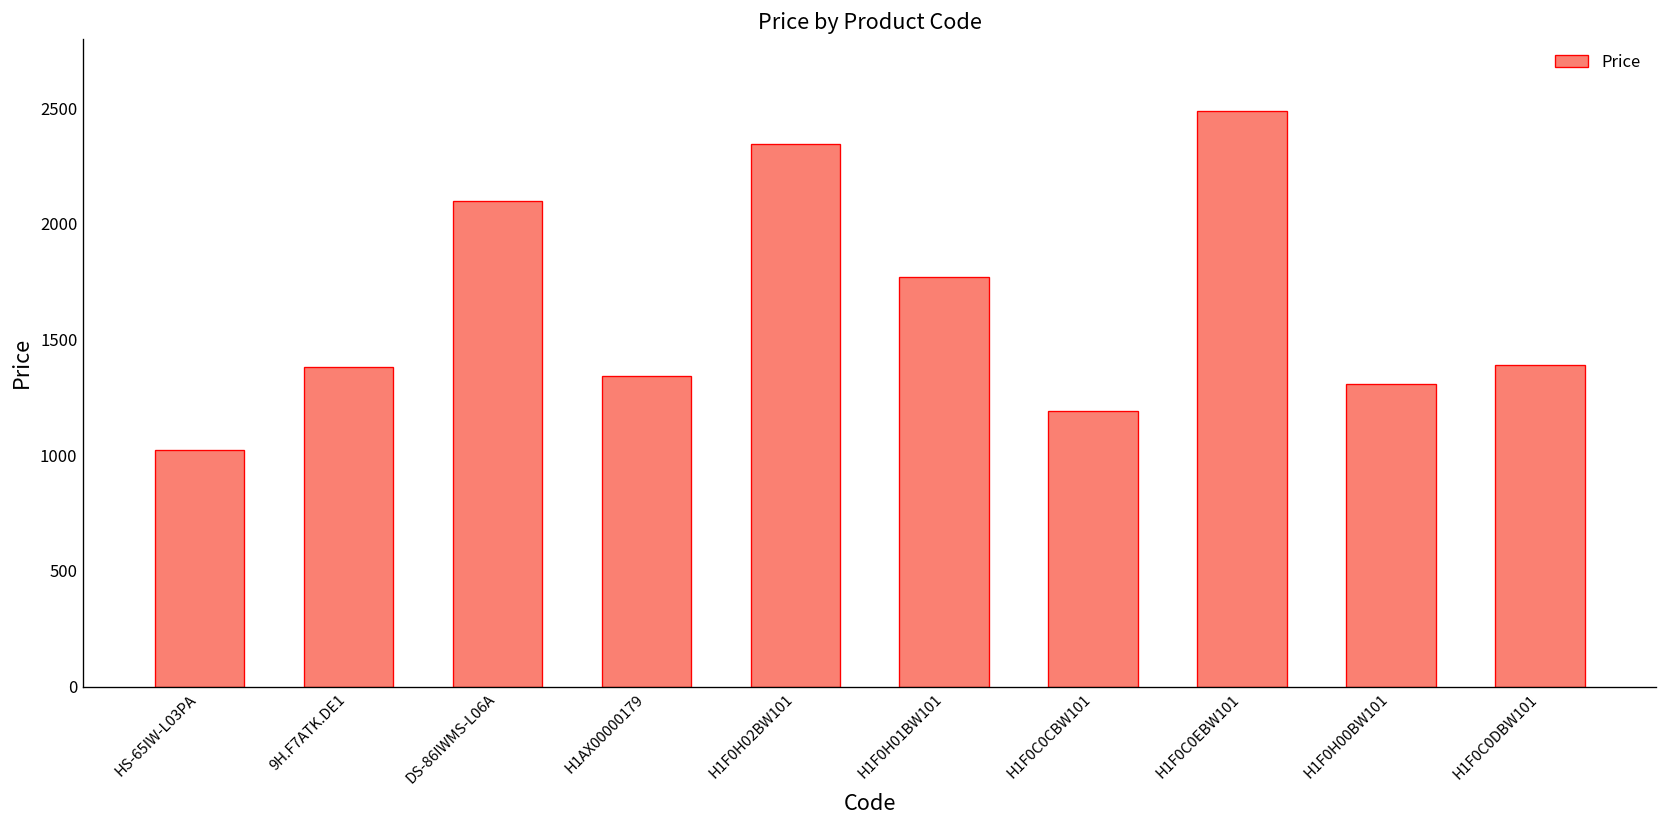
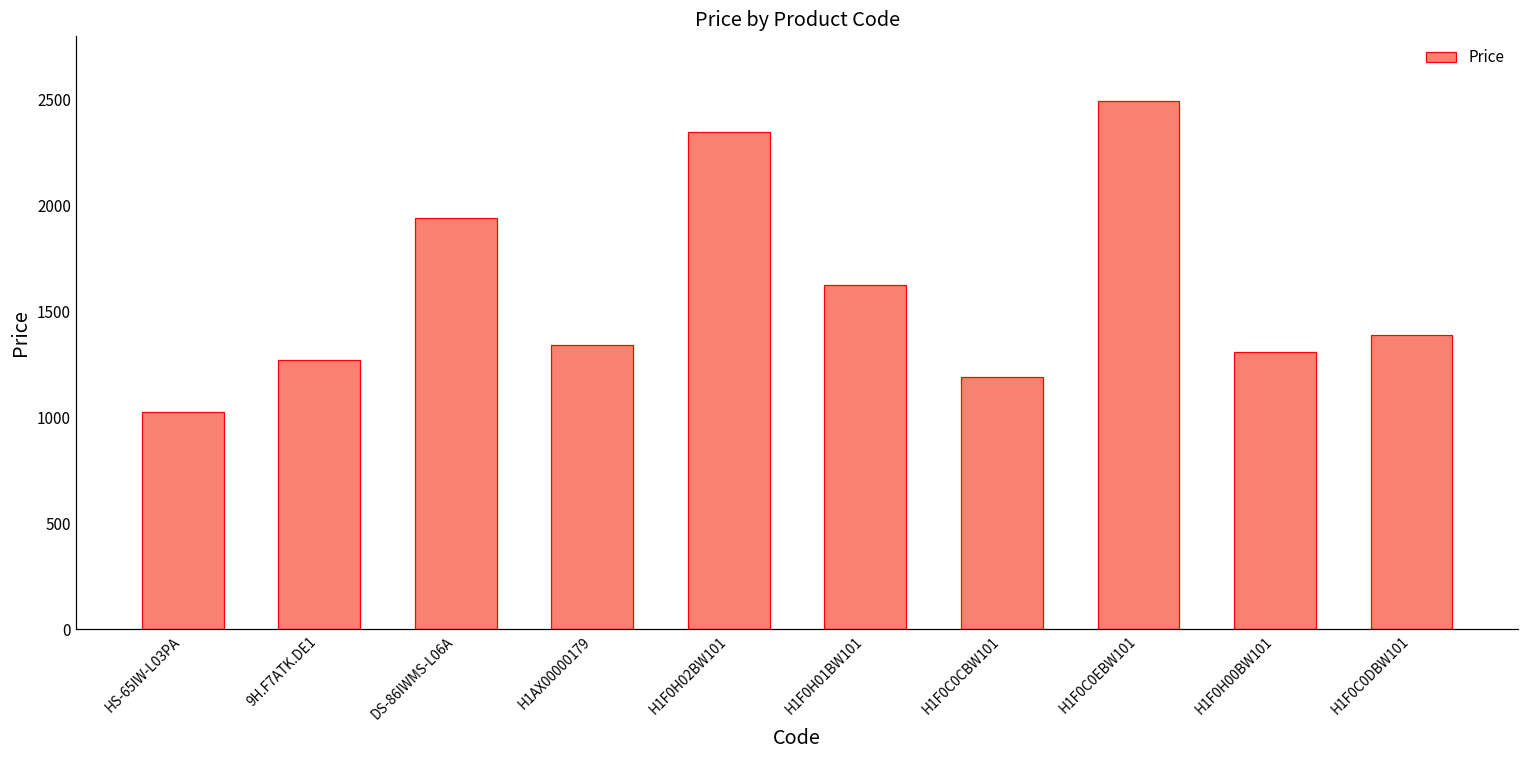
9H.F7ATK.DE1: 1380 -> 1270
DS-86IWMS-L06A: 2100 -> 1940
H1F0H01BW101: 1770 -> 1630
